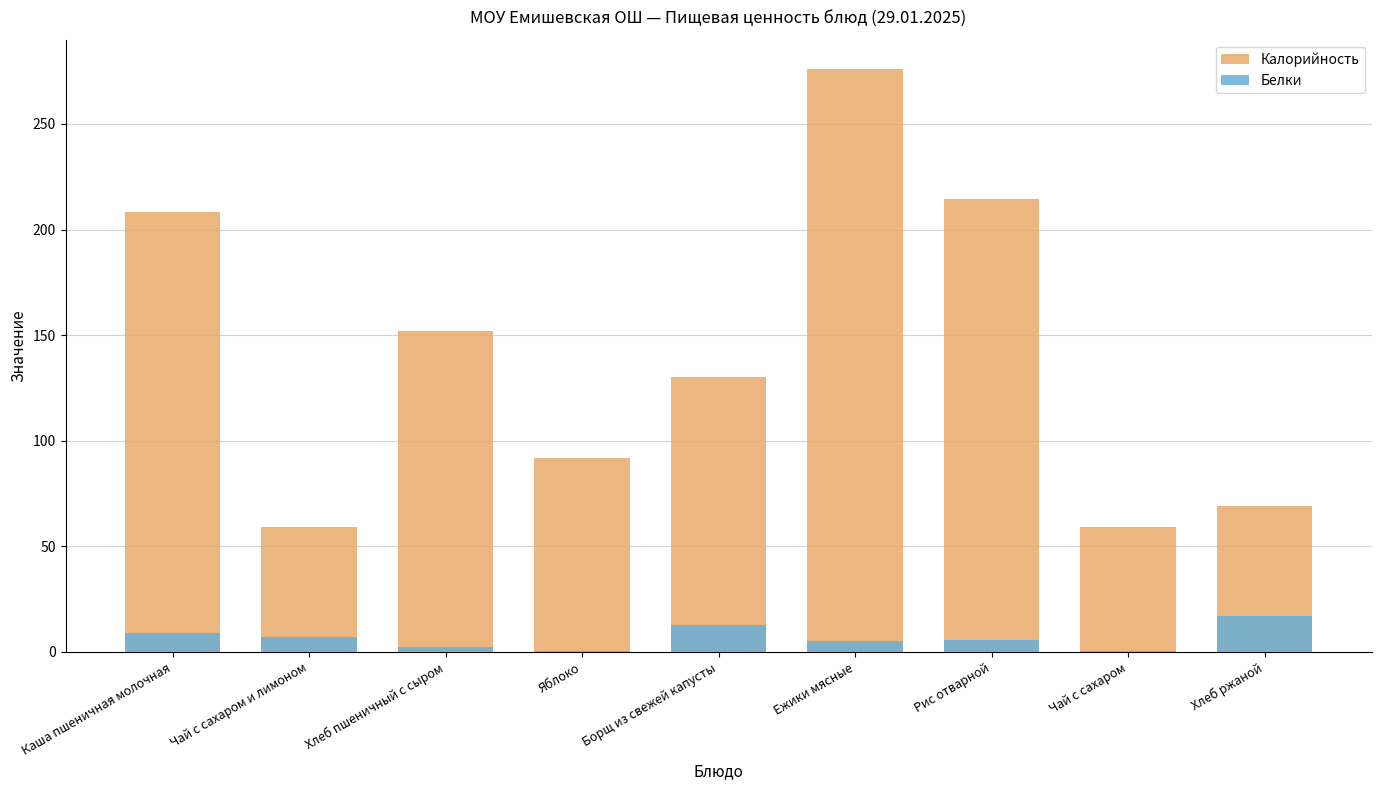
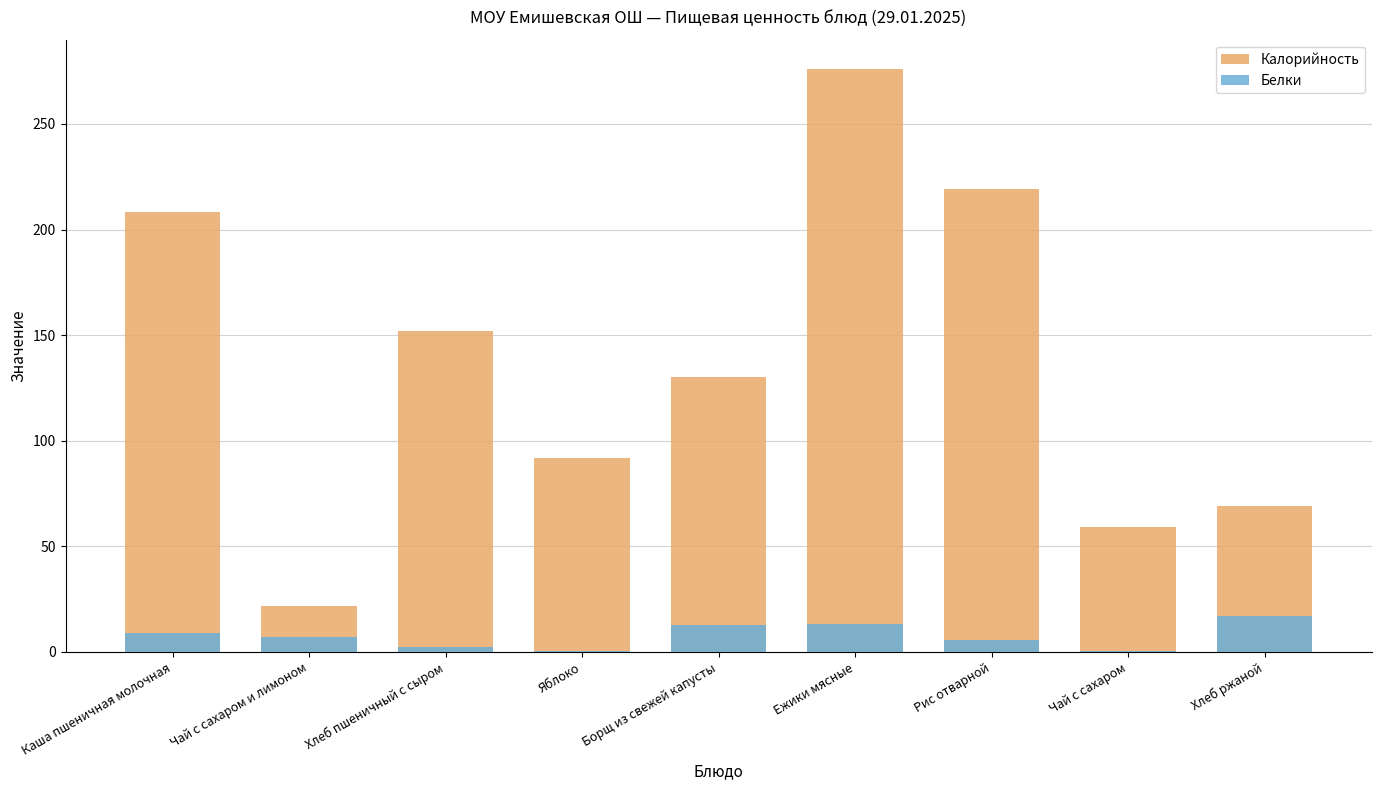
Калорийность, Чай с сахаром и лимоном: 59 -> 22
Белки, Ежики мясные: 5 -> 13
Калорийность, Рис отварной: 215 -> 219
